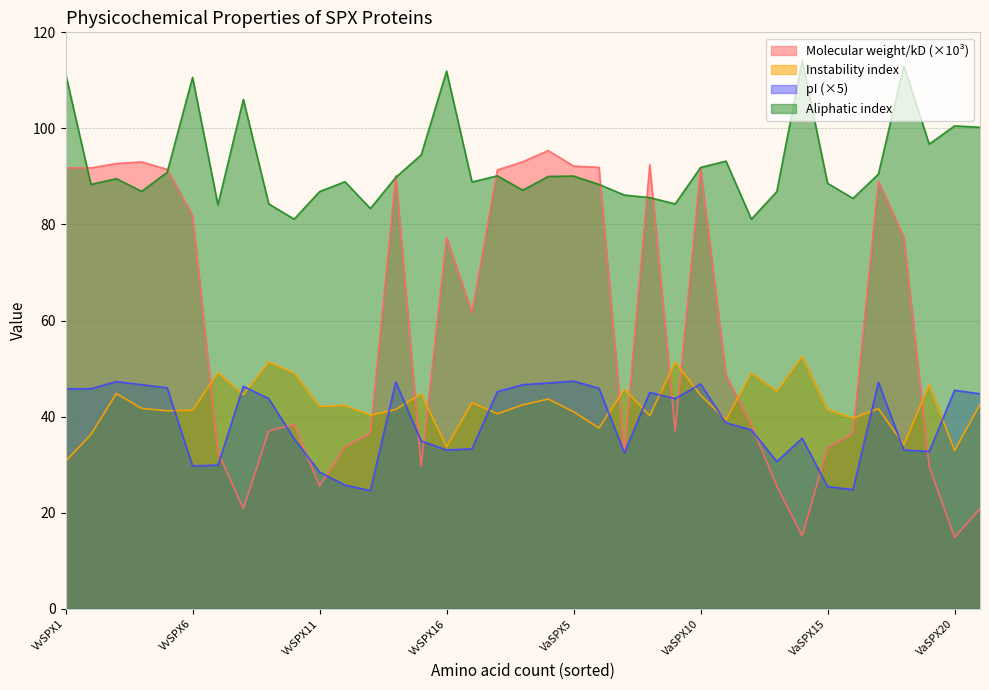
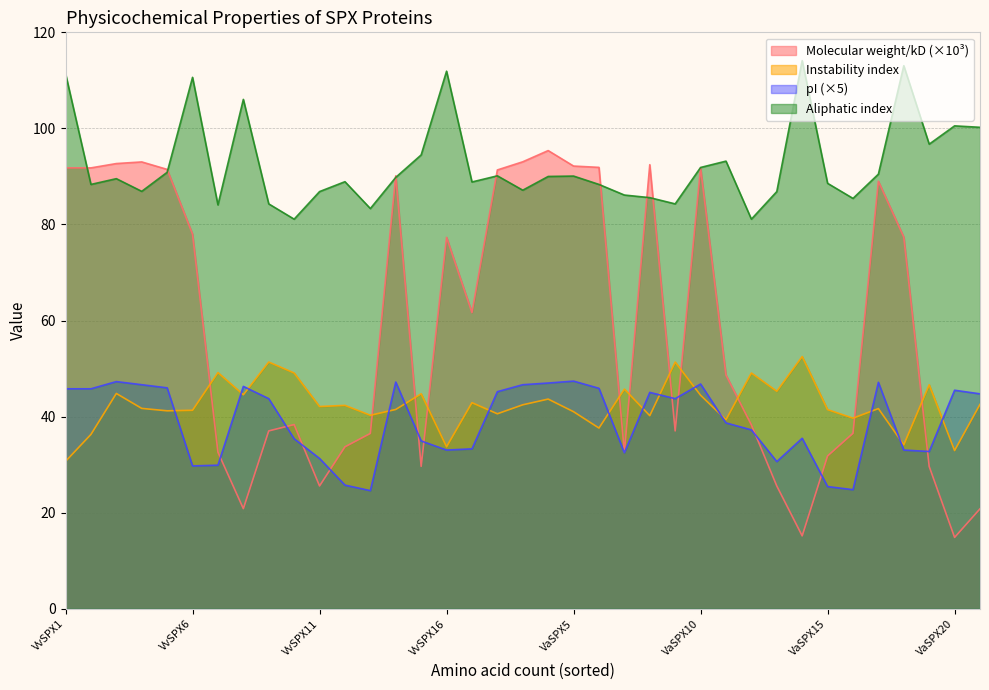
Molecular weight/kD (×10³), VvSPX6: 82 -> 78
pI (×5), VvSPX11: 28 -> 31
Molecular weight/kD (×10³), VaSPX15: 34 -> 32
